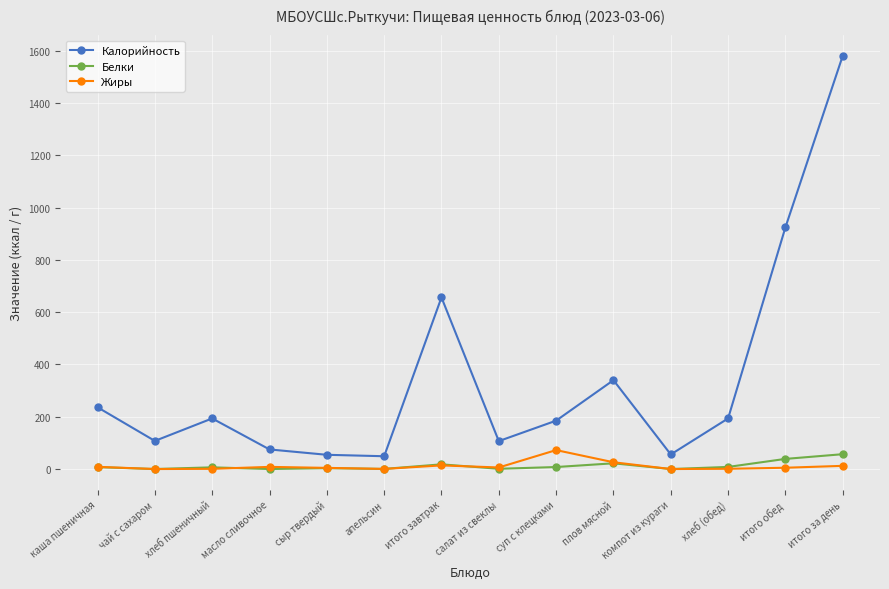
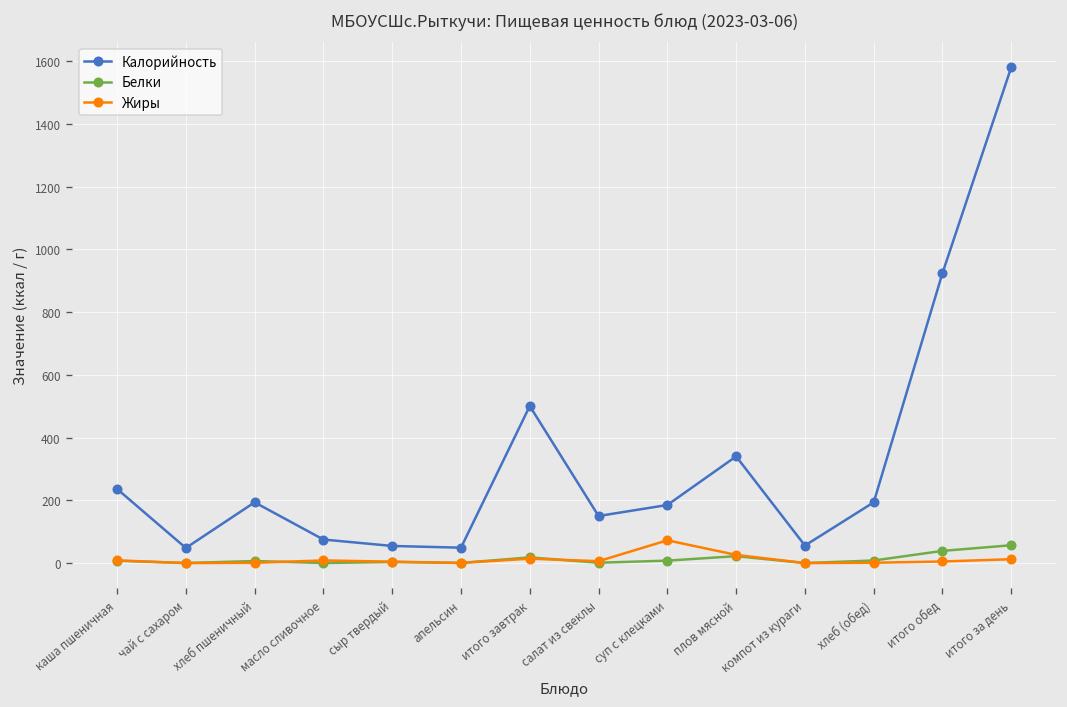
Калорийность, чай с сахаром: 110 -> 50
Калорийность, итого завтрак: 660 -> 500
Калорийность, салат из свеклы: 110 -> 150
